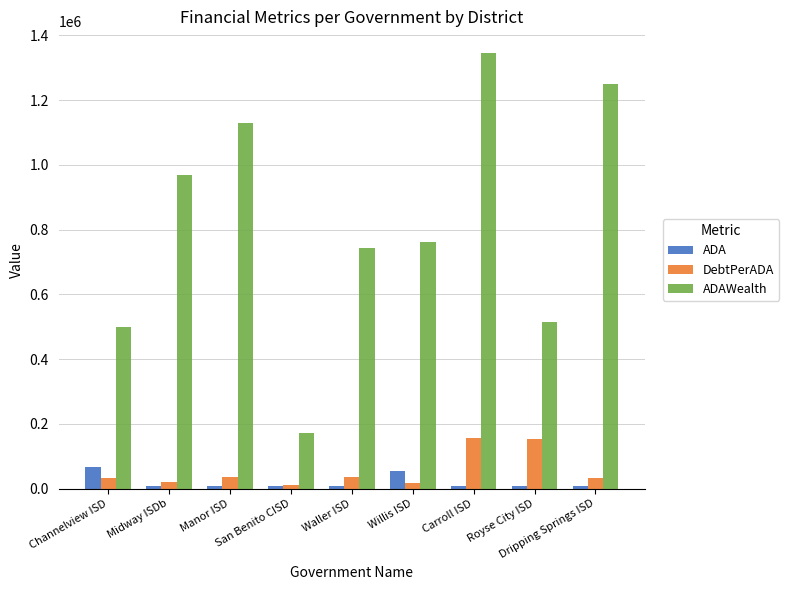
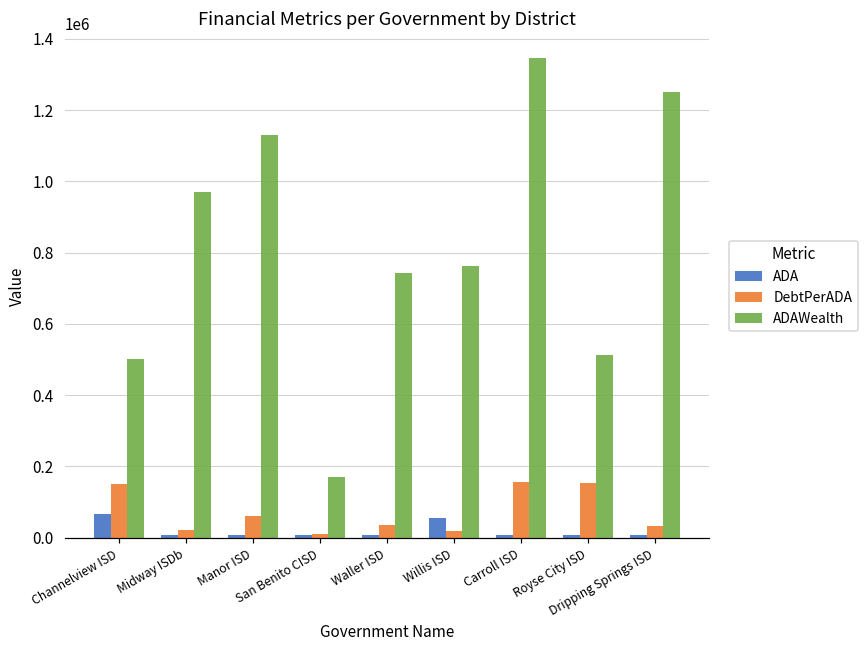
DebtPerADA, Channelview ISD: 30000 -> 150000
DebtPerADA, Manor ISD: 40000 -> 60000
